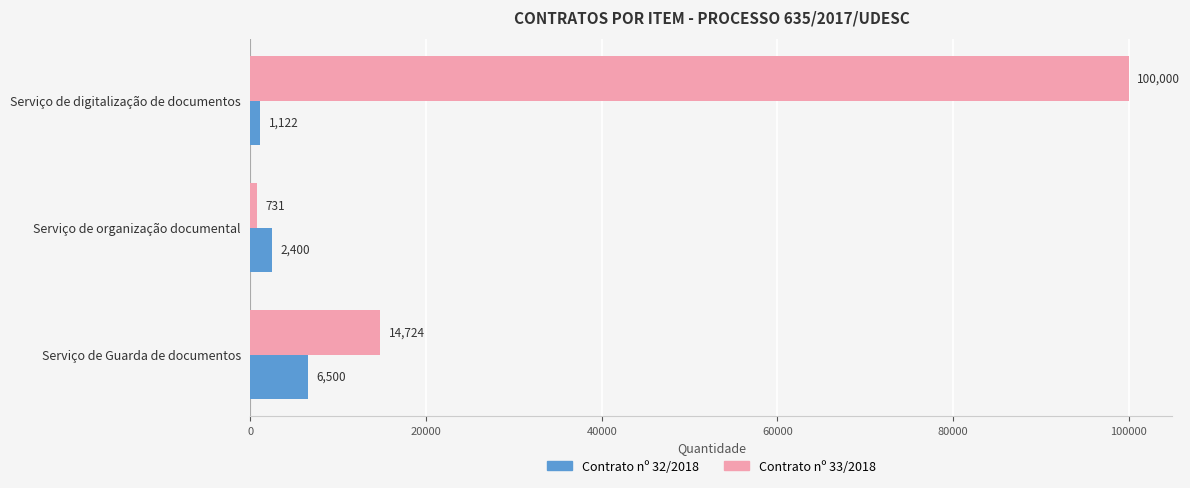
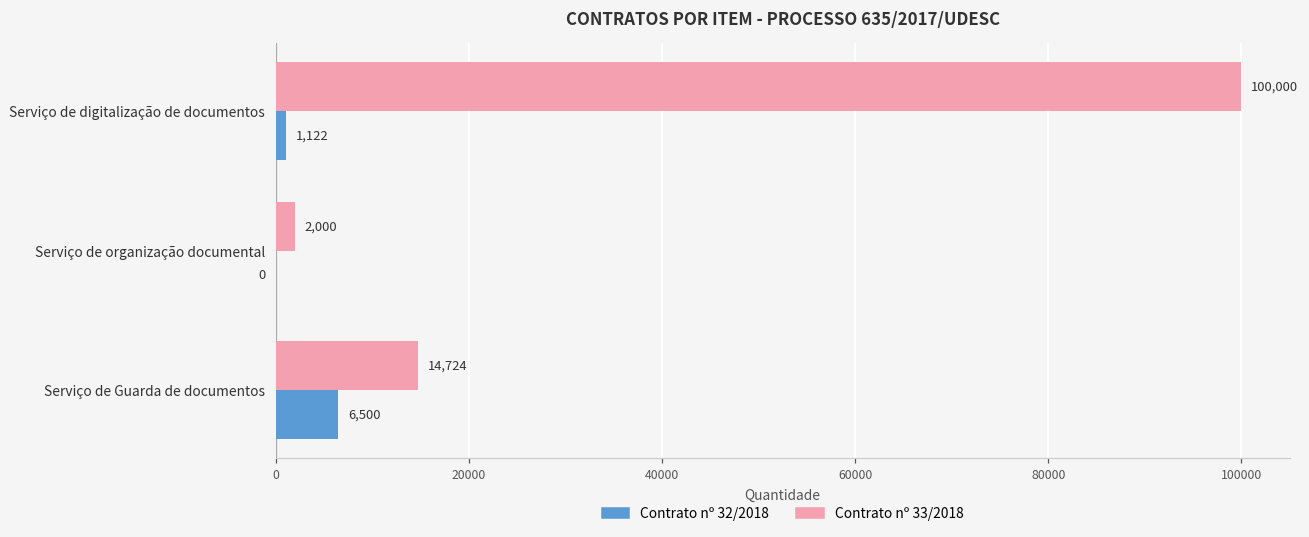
Contrato nº 33/2018, Serviço de organização documental: 731 -> 2,000
Contrato nº 32/2018, Serviço de organização documental: 2,400 -> 0
